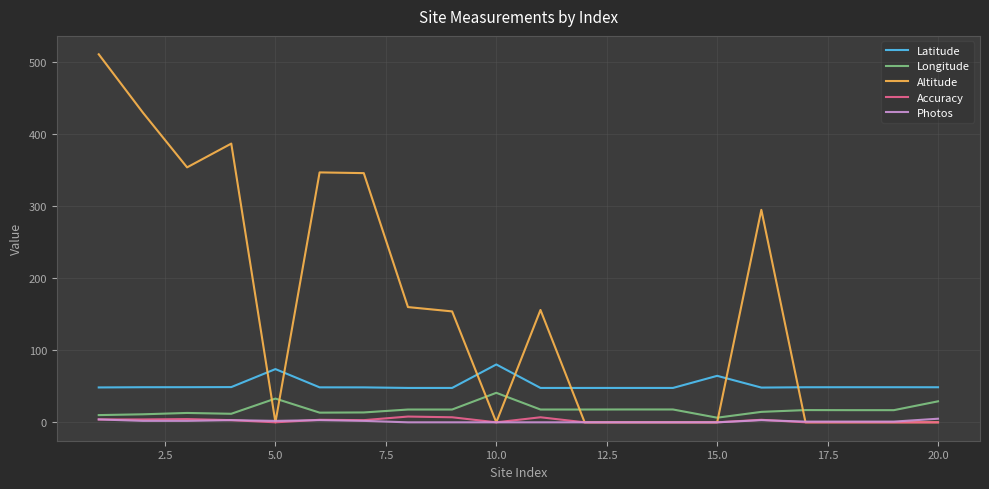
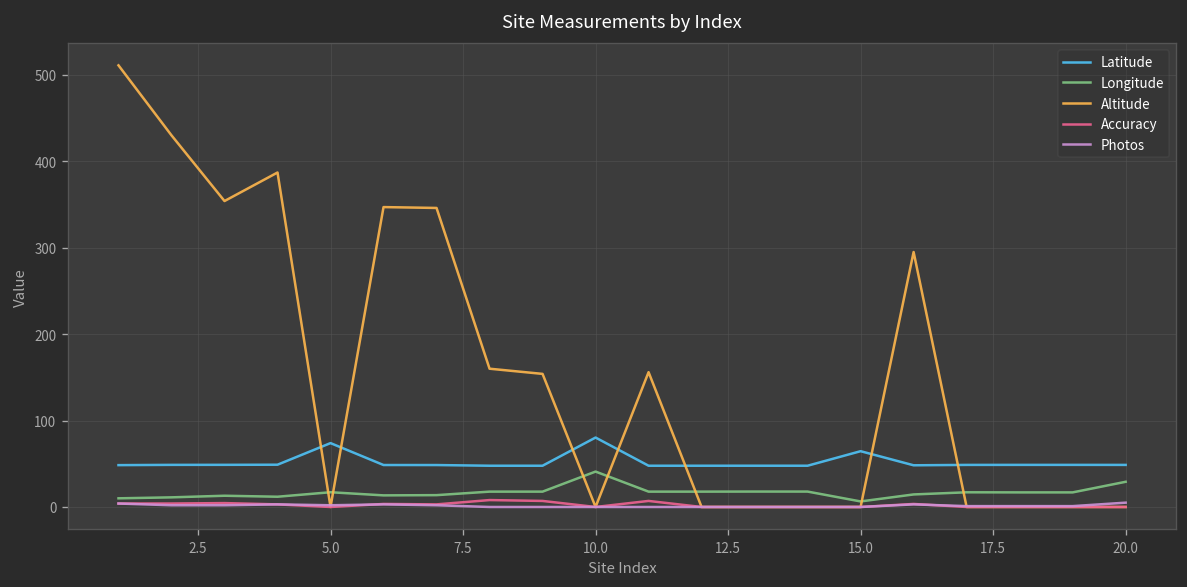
Longitude, 5.0: 30 -> 20
